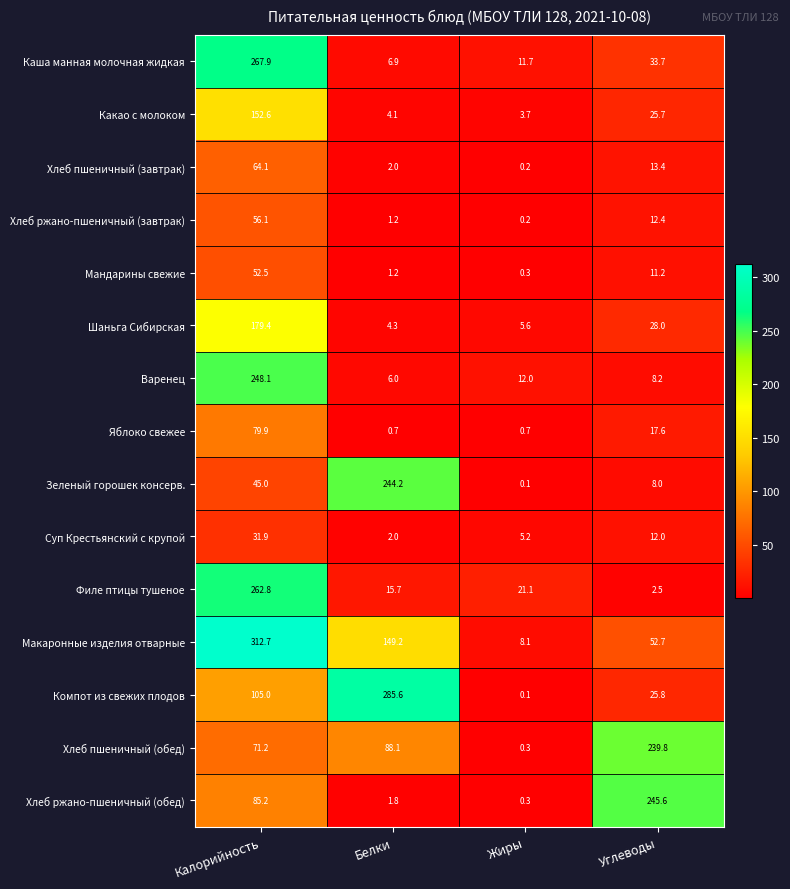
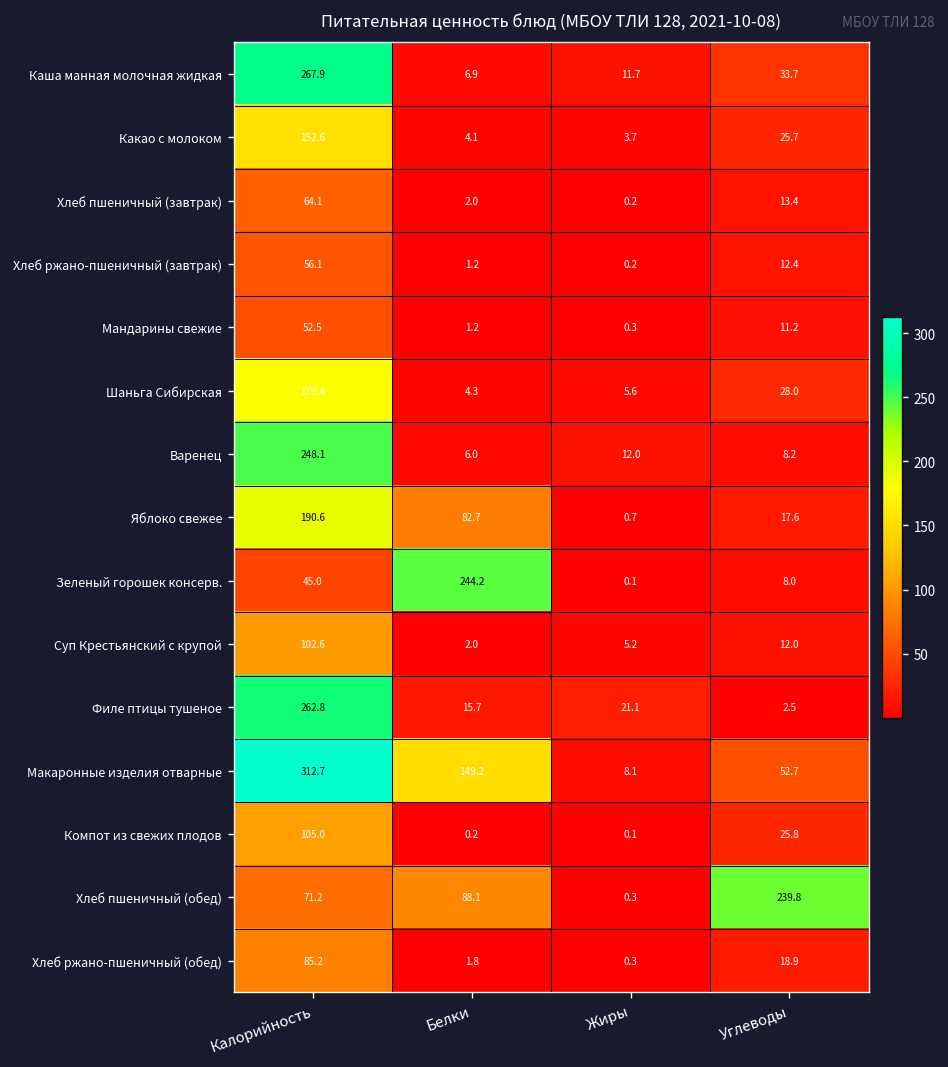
Яблоко свежее, Калорийность: 79.9 -> 190.6
Яблоко свежее, Белки: 0.7 -> 82.7
Суп Крестьянский с крупой, Калорийность: 31.9 -> 102.6
Компот из свежих плодов, Белки: 285.6 -> 0.2
Хлеб ржано-пшеничный (обед), Углеводы: 245.6 -> 18.9
